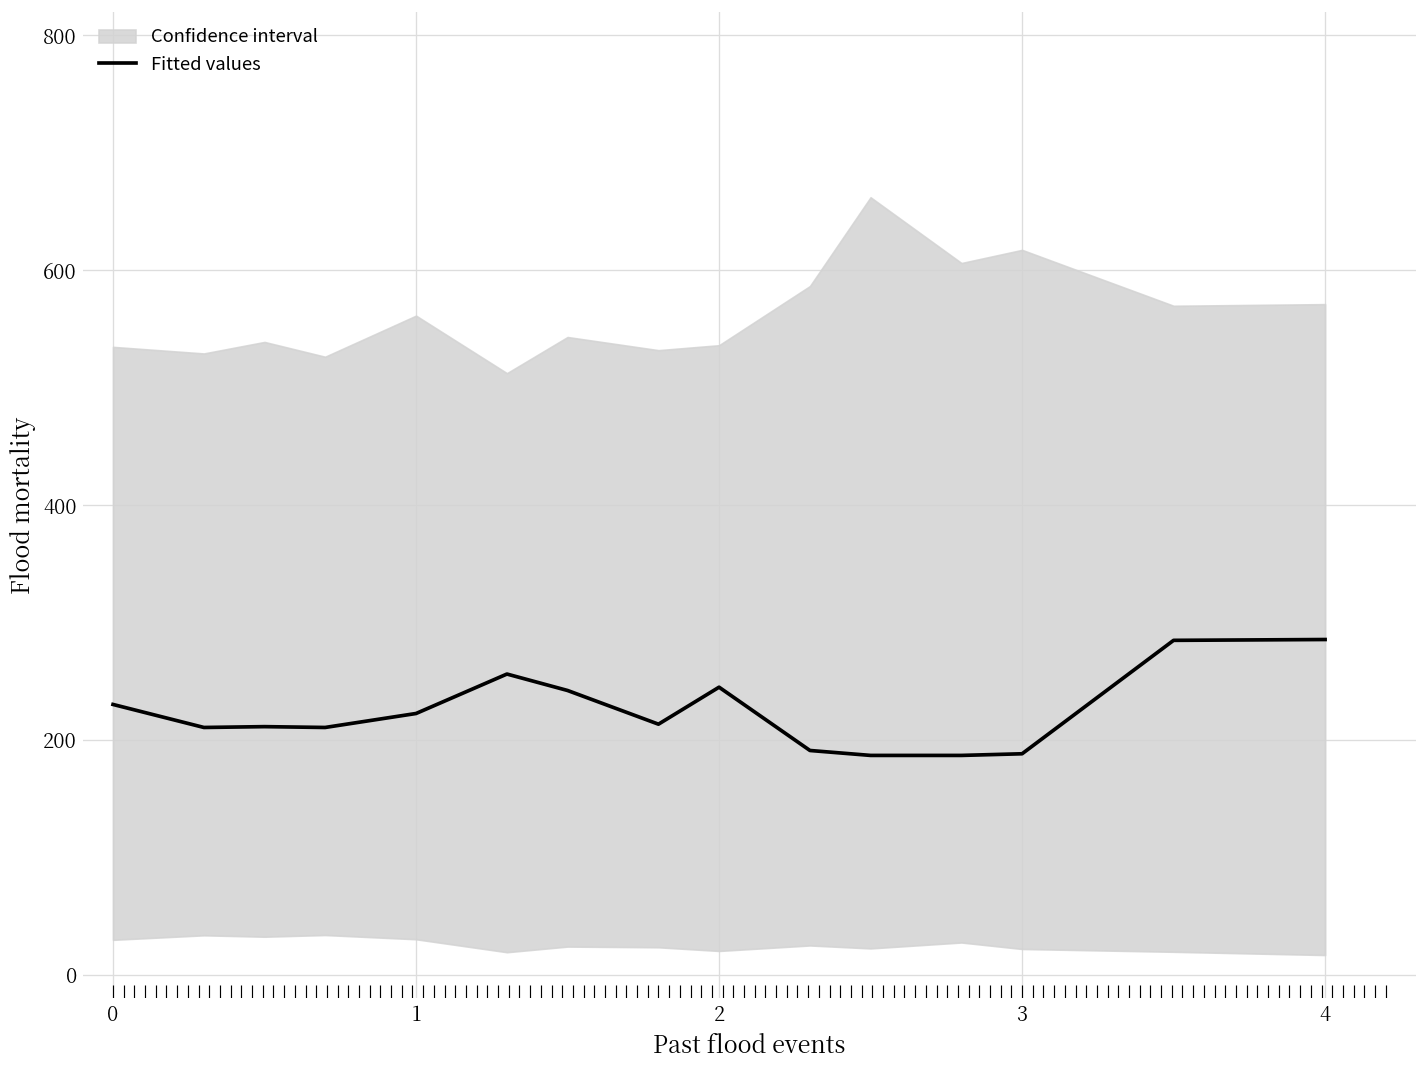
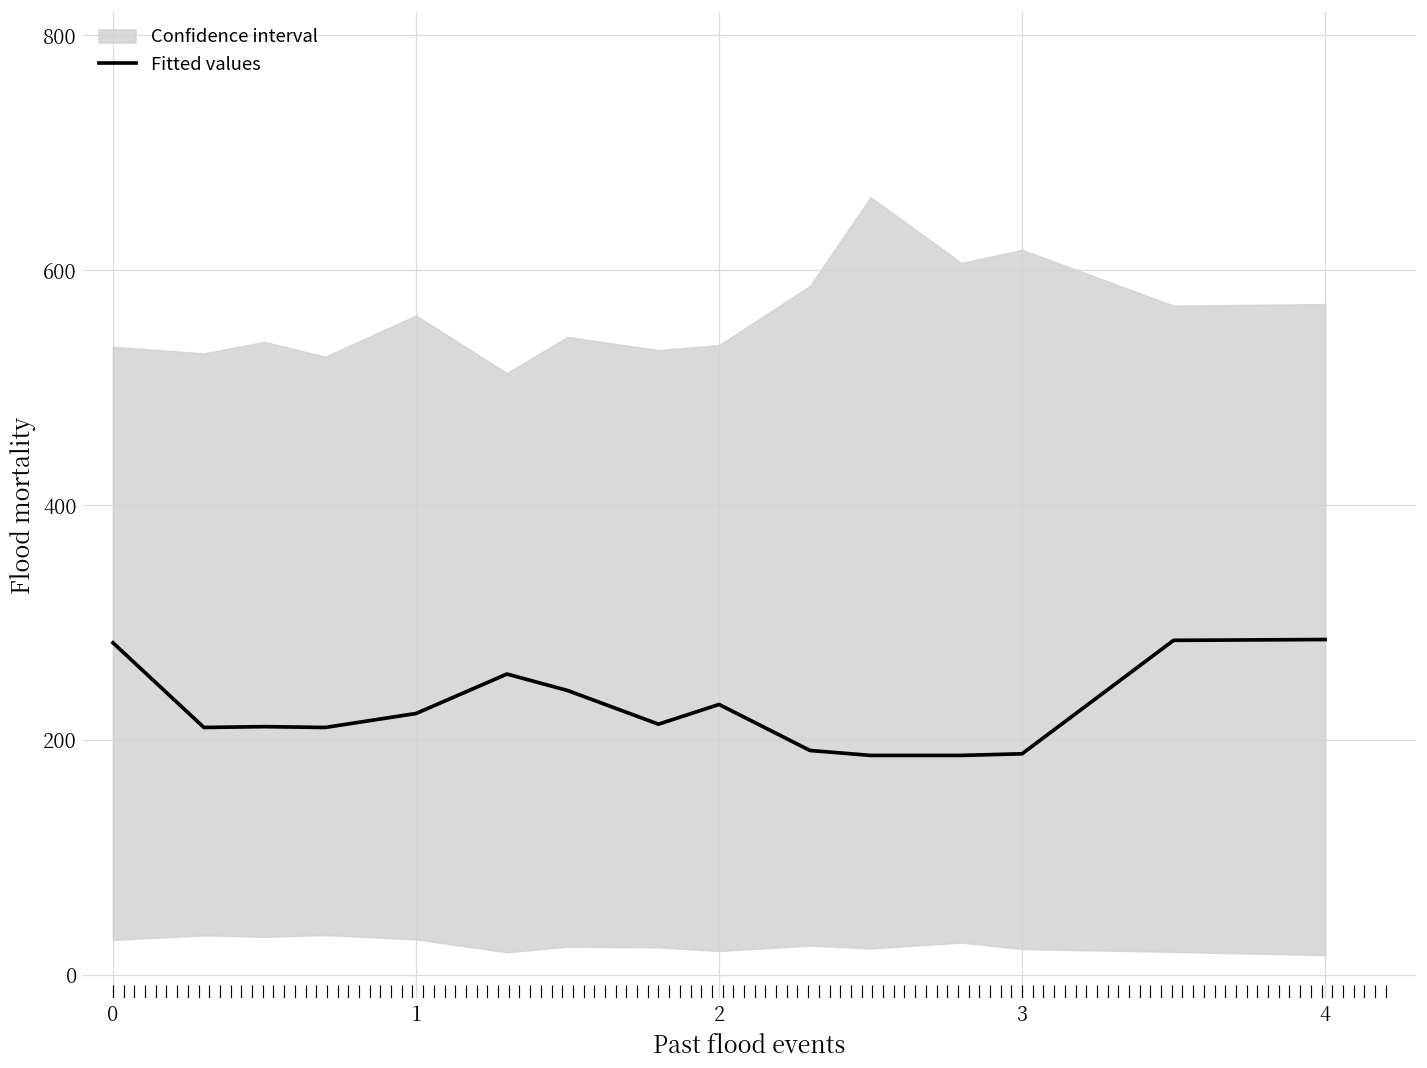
Fitted values, 0: 230 -> 280
Fitted values, 2: 250 -> 230
